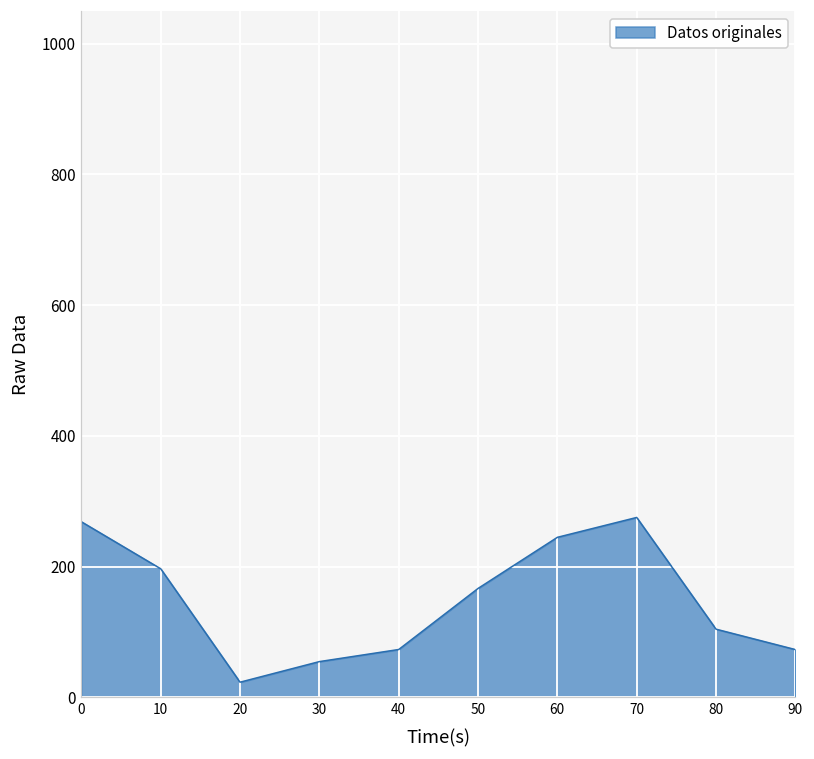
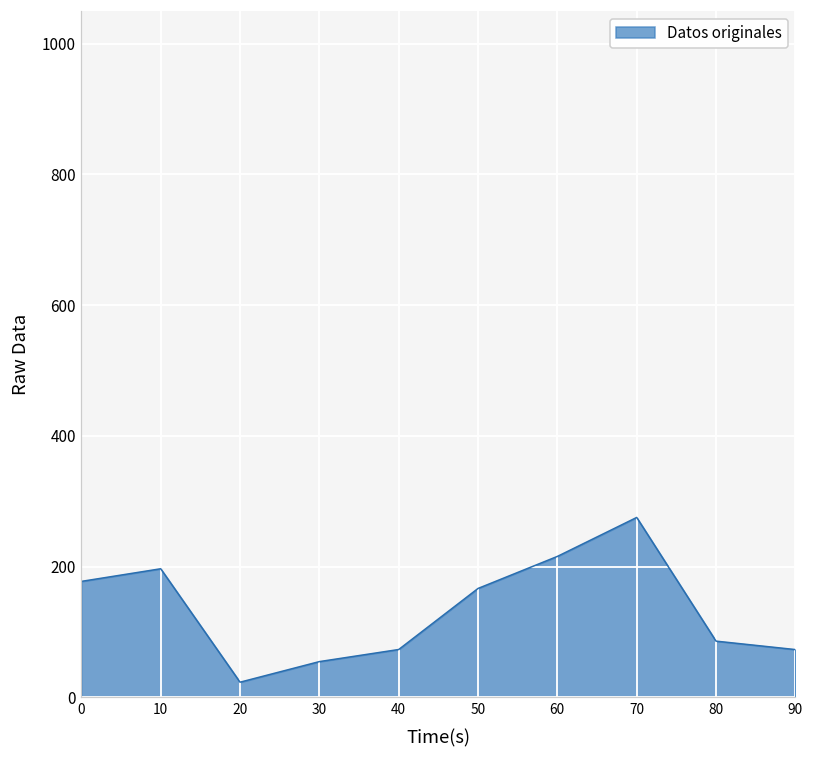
0: 270 -> 180
60: 240 -> 220
80: 100 -> 90
